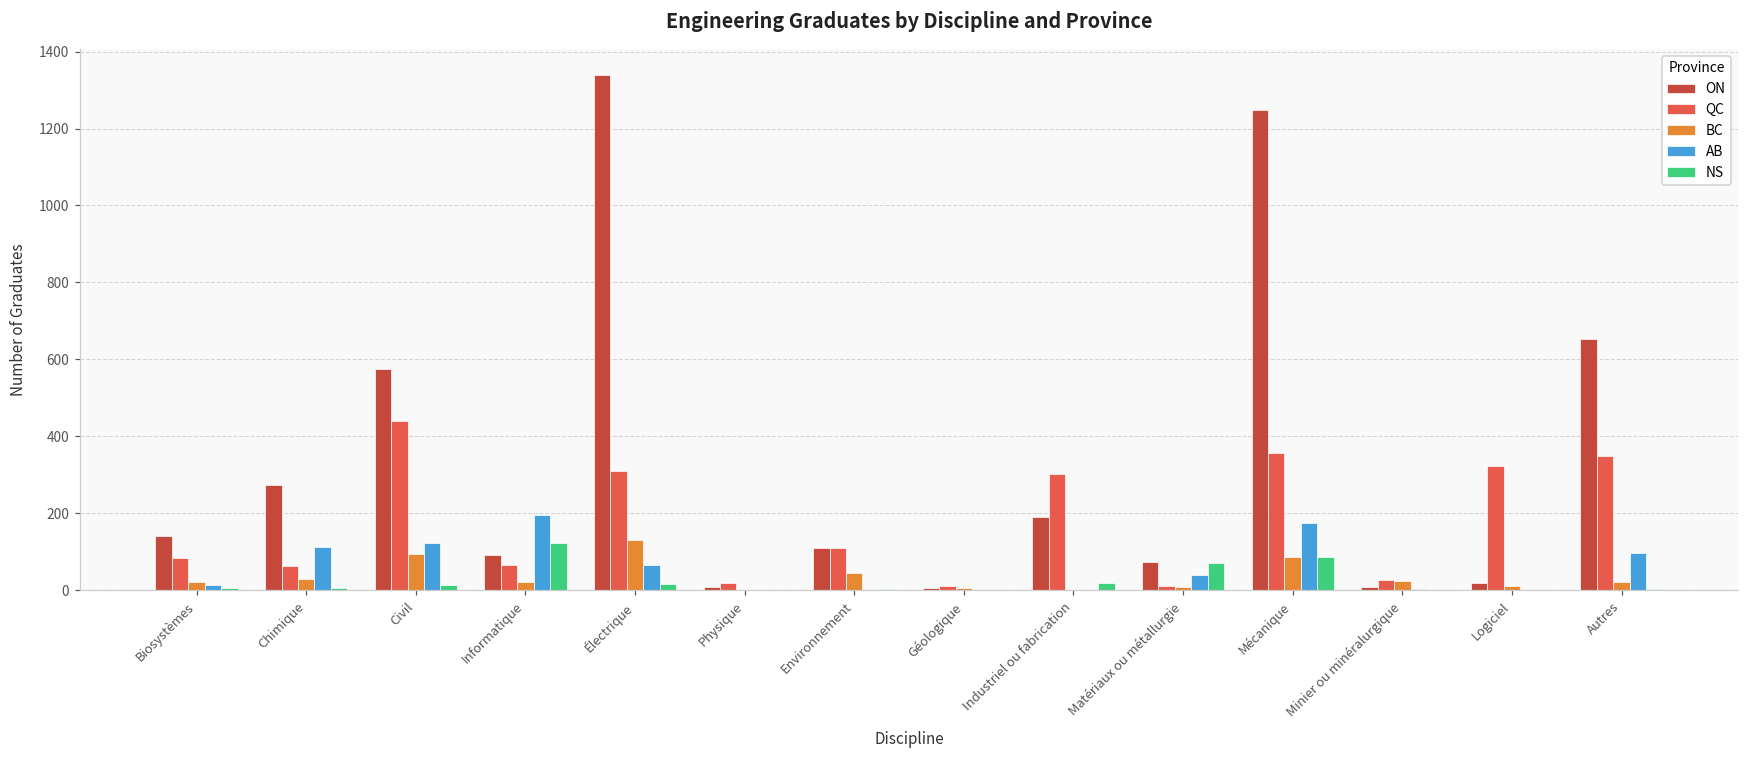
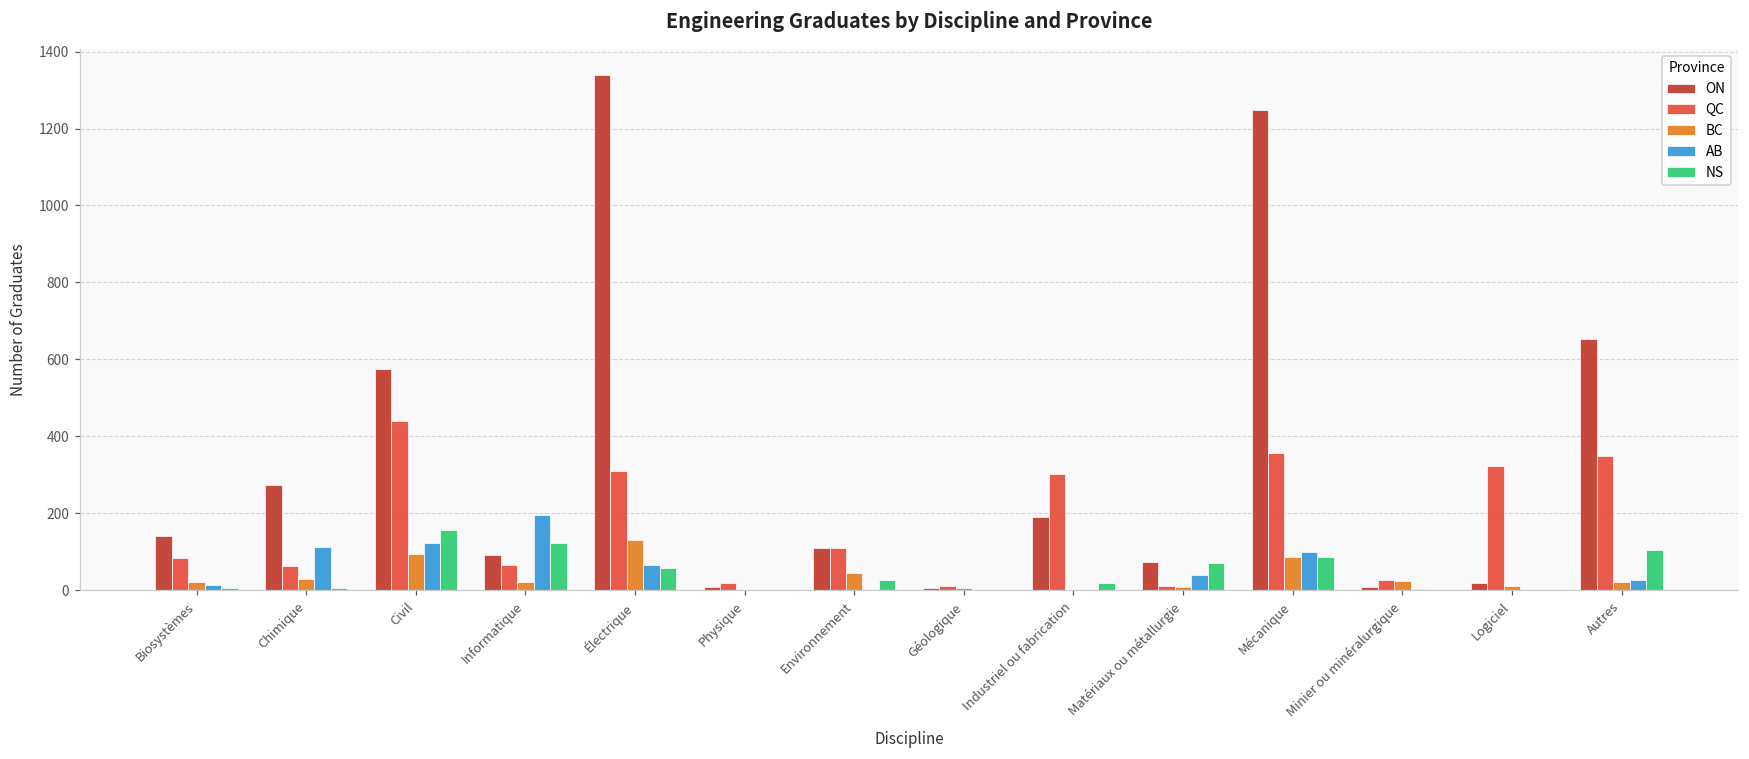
NS, Civil: 10 -> 160
NS, Électrique: 20 -> 60
NS, Environnement: 0 -> 30
AB, Mécanique: 170 -> 100
AB, Autres: 100 -> 30
NS, Autres: 0 -> 100
